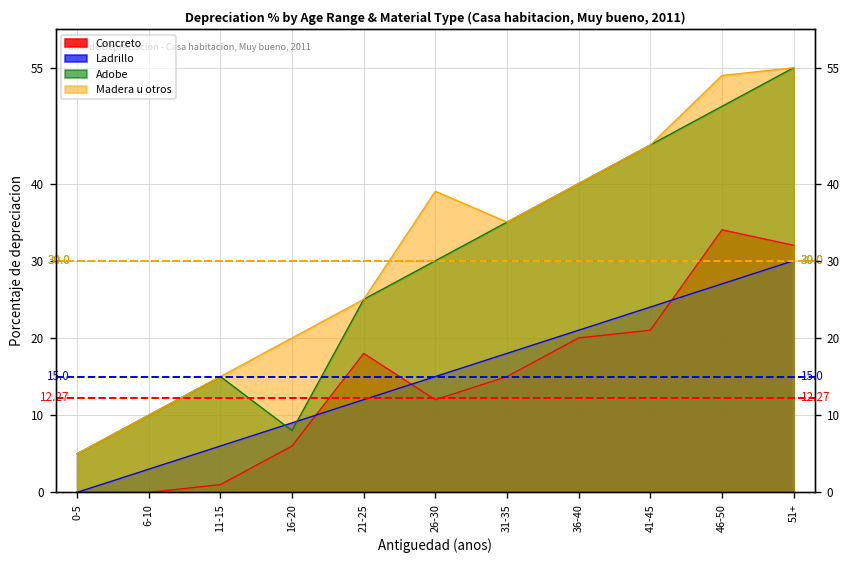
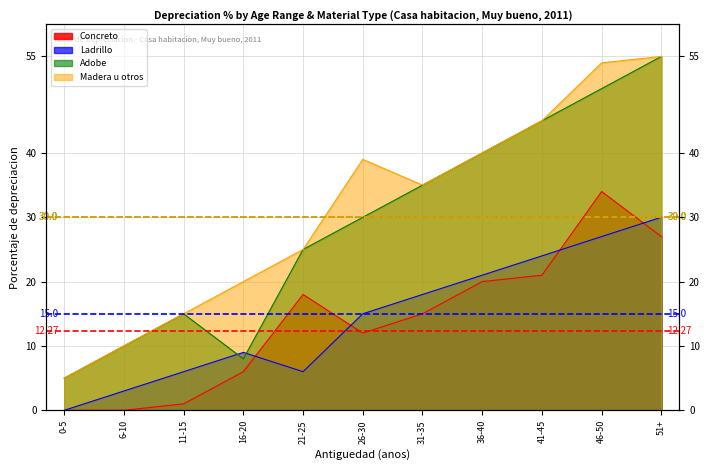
Ladrillo, 21-25: 12 -> 6
Concreto, 51+: 32 -> 27
